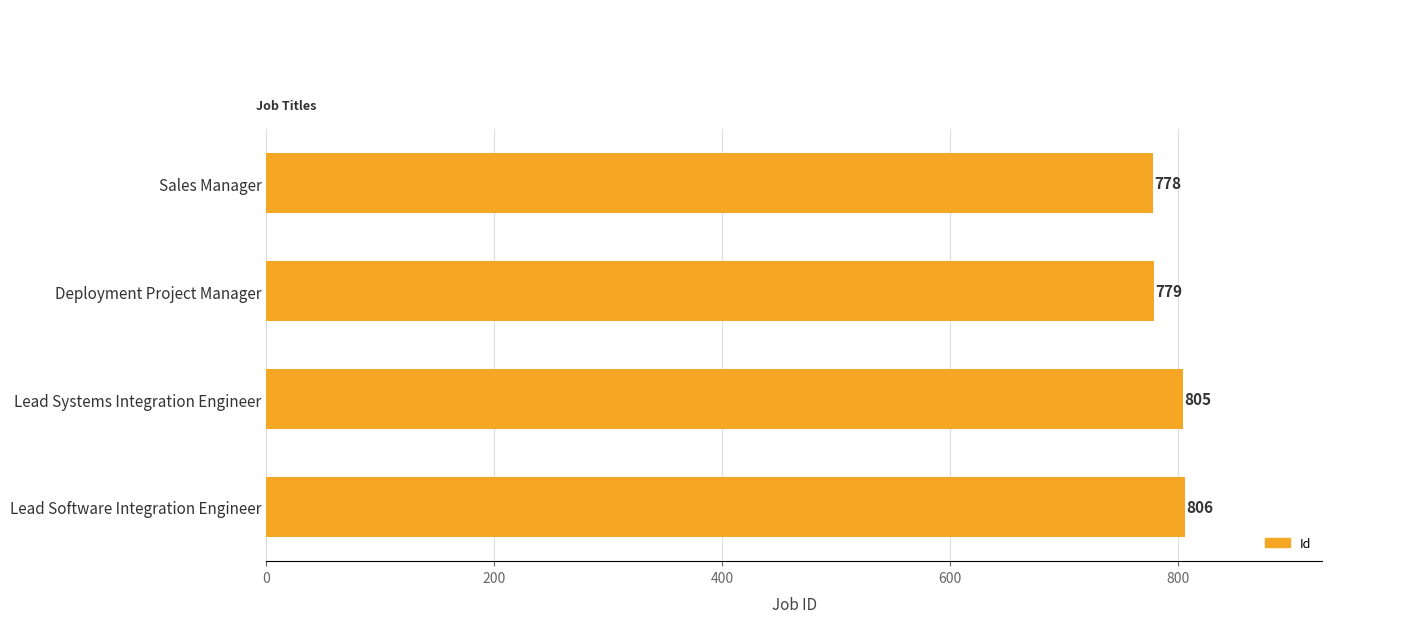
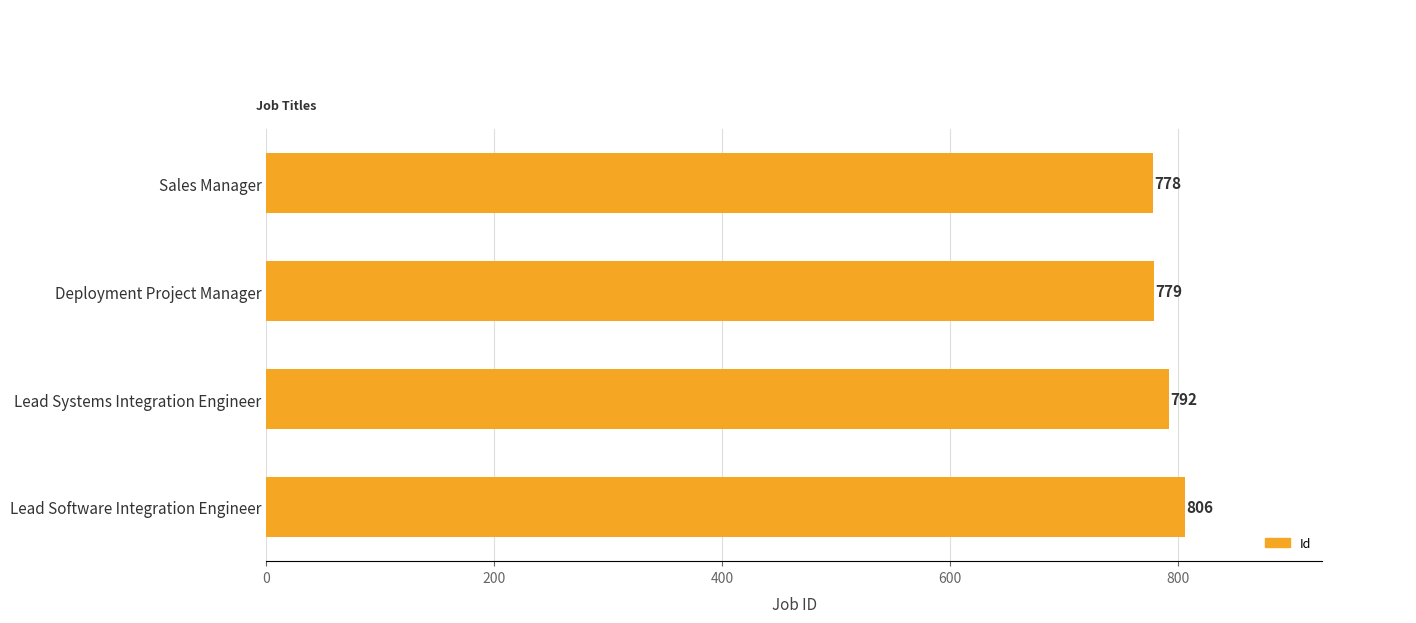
Lead Systems Integration Engineer: 805 -> 792
